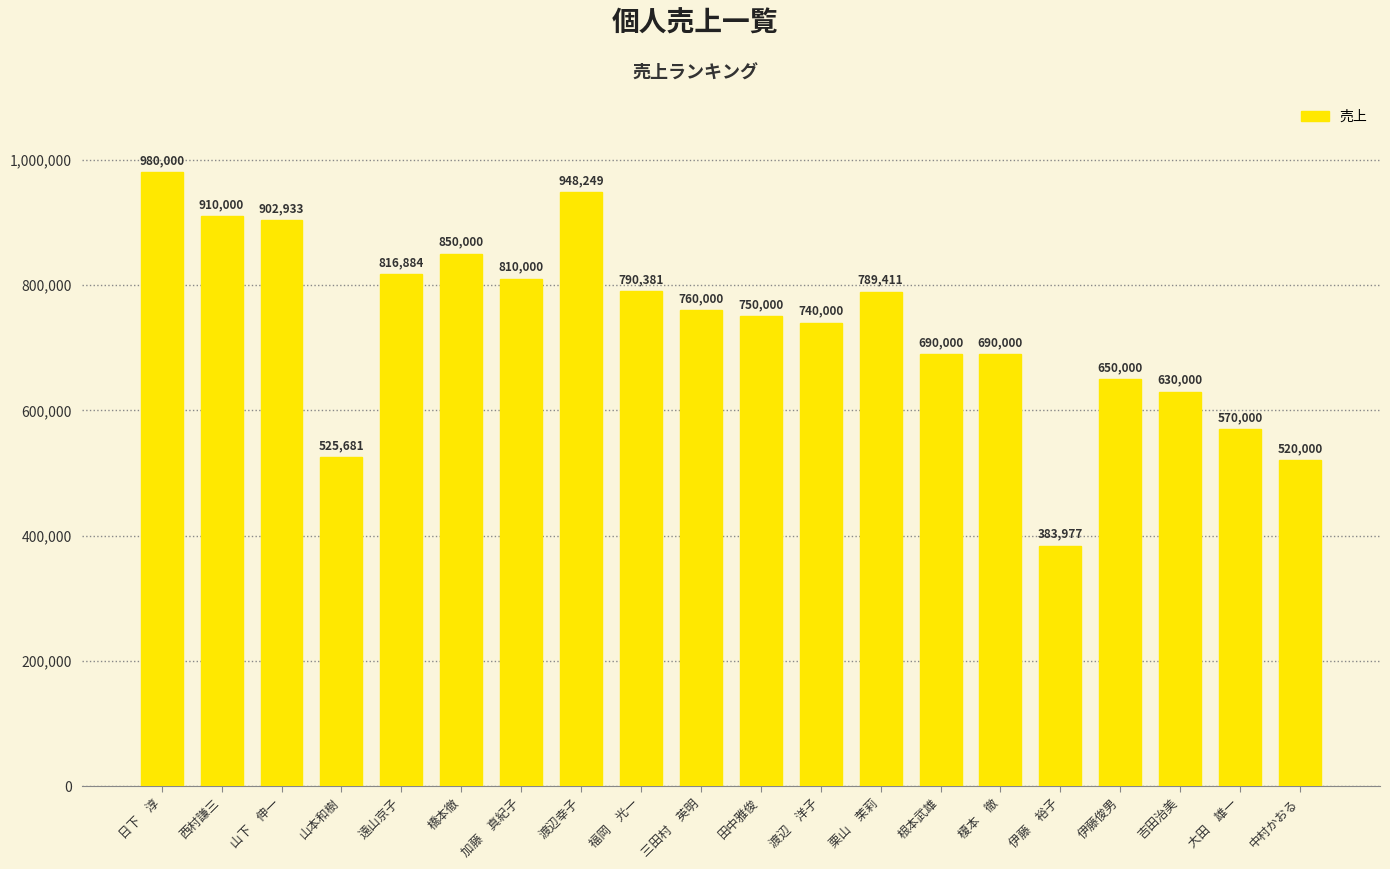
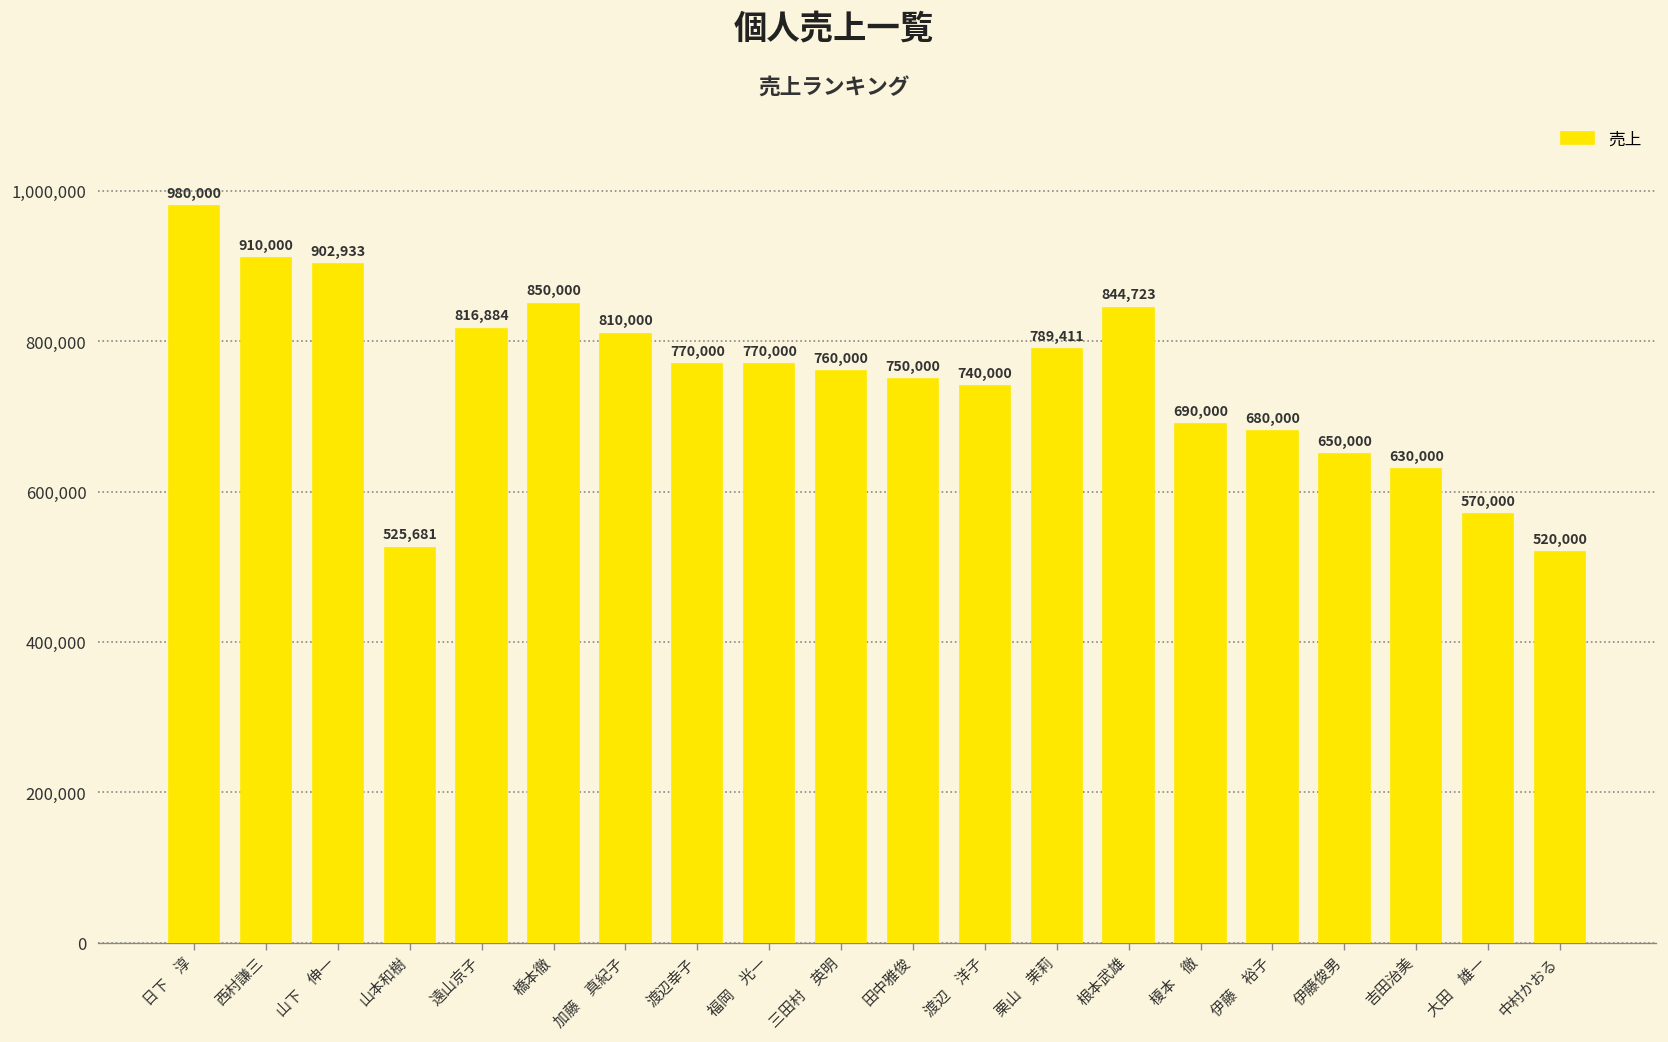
渡辺幸子: 948,249 -> 770,000
福岡 光一: 790,381 -> 770,000
根本武雄: 690,000 -> 844,723
伊藤 裕子: 383,977 -> 680,000
